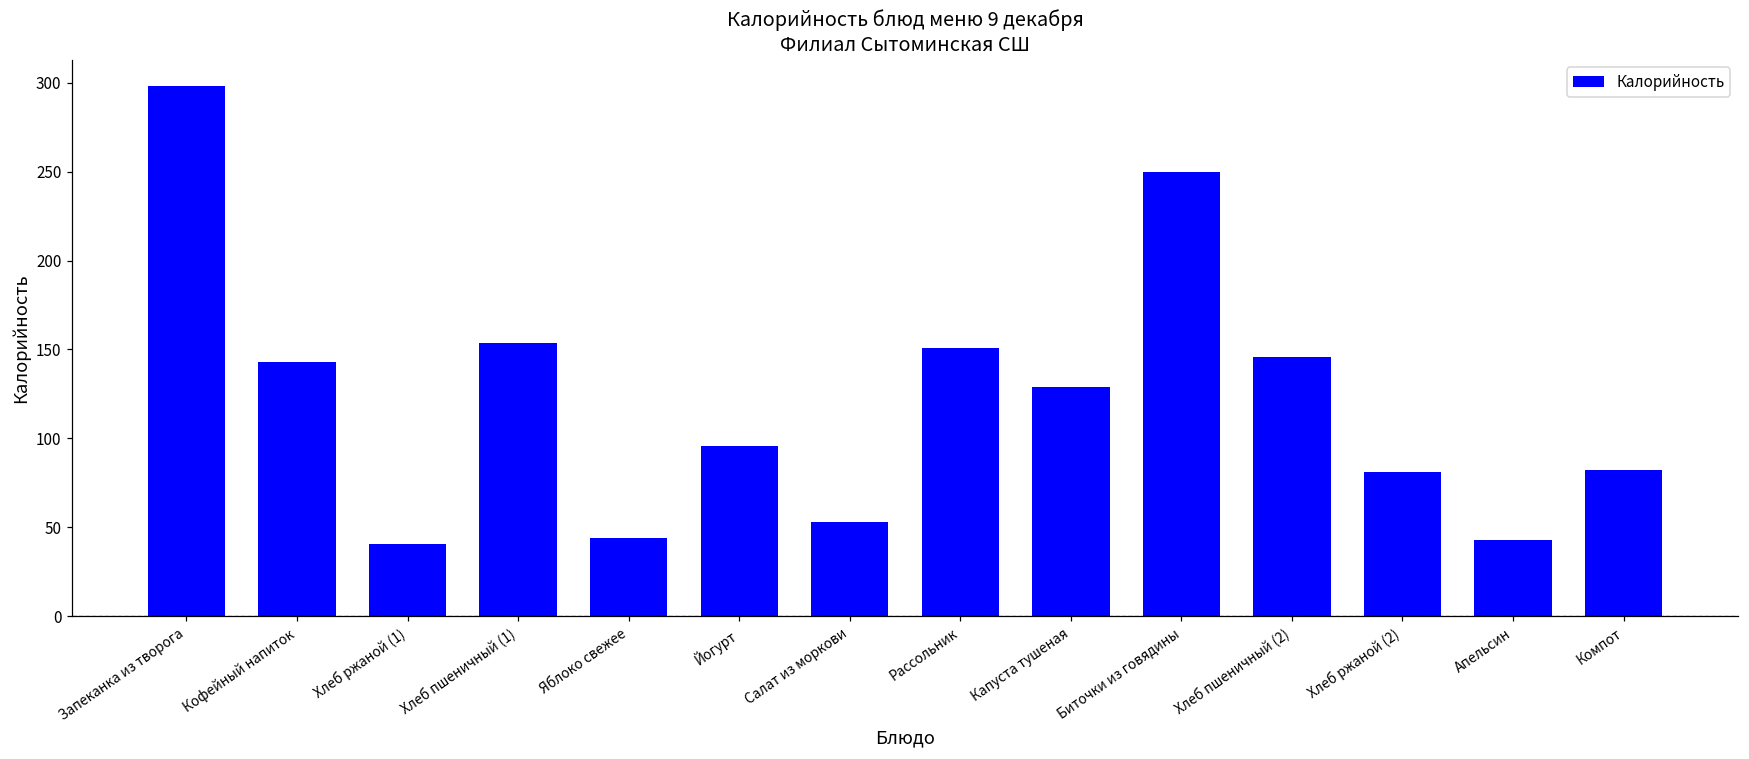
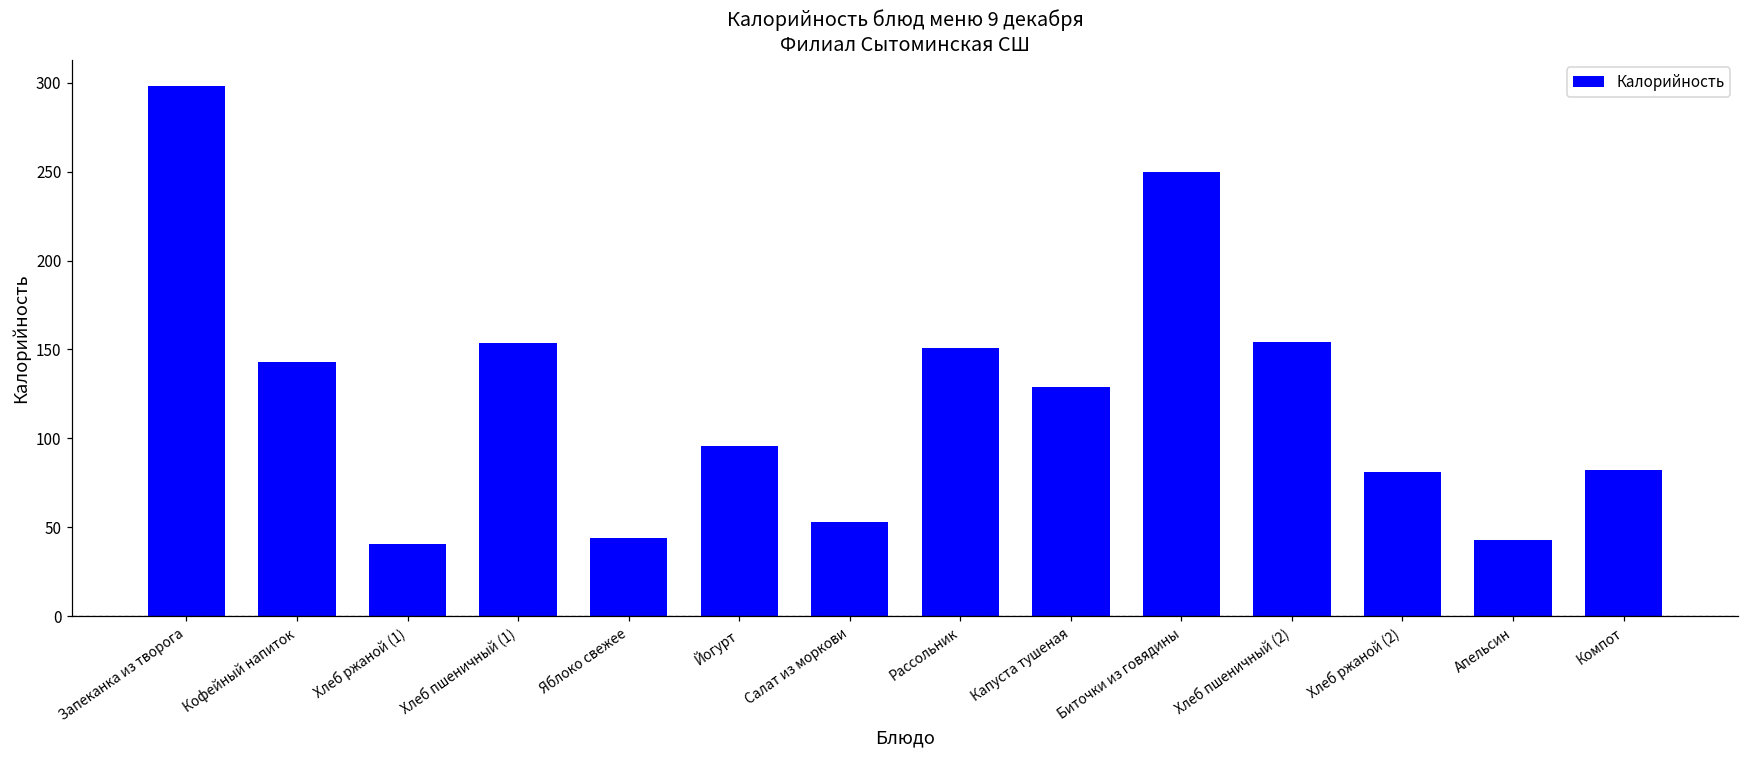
Хлеб пшеничный (2): 146 -> 154
